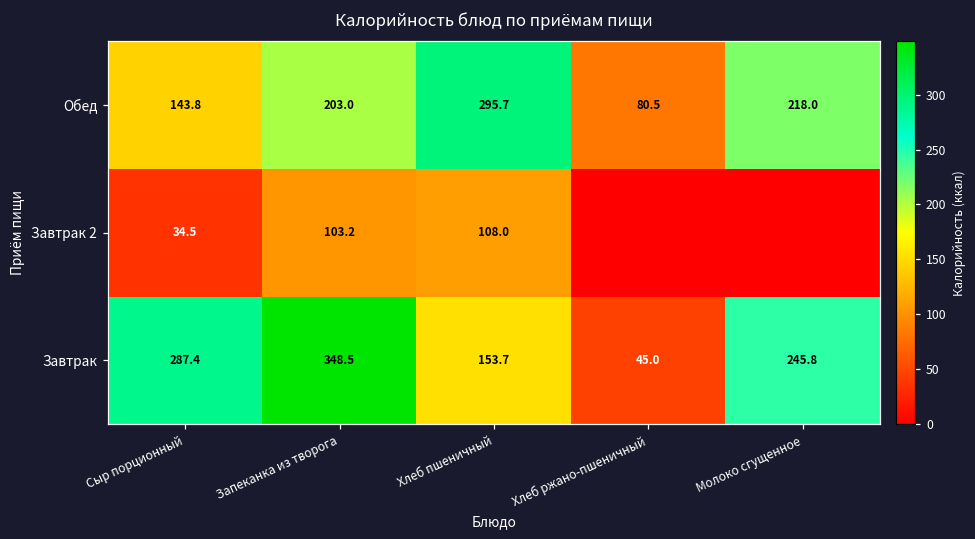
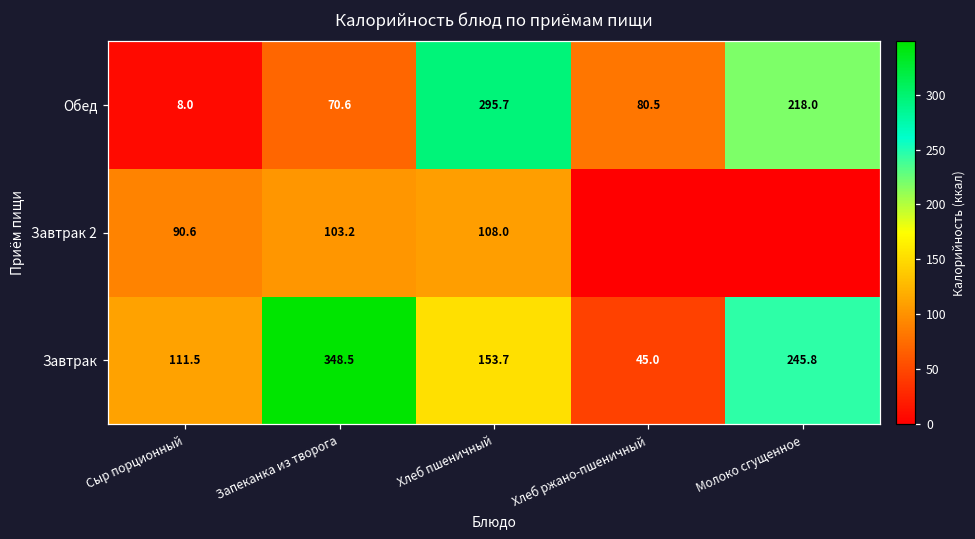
Обед, Сыр порционный: 143.8 -> 8.0
Обед, Запеканка из творога: 203.0 -> 70.6
Завтрак 2, Сыр порционный: 34.5 -> 90.6
Завтрак, Сыр порционный: 287.4 -> 111.5
